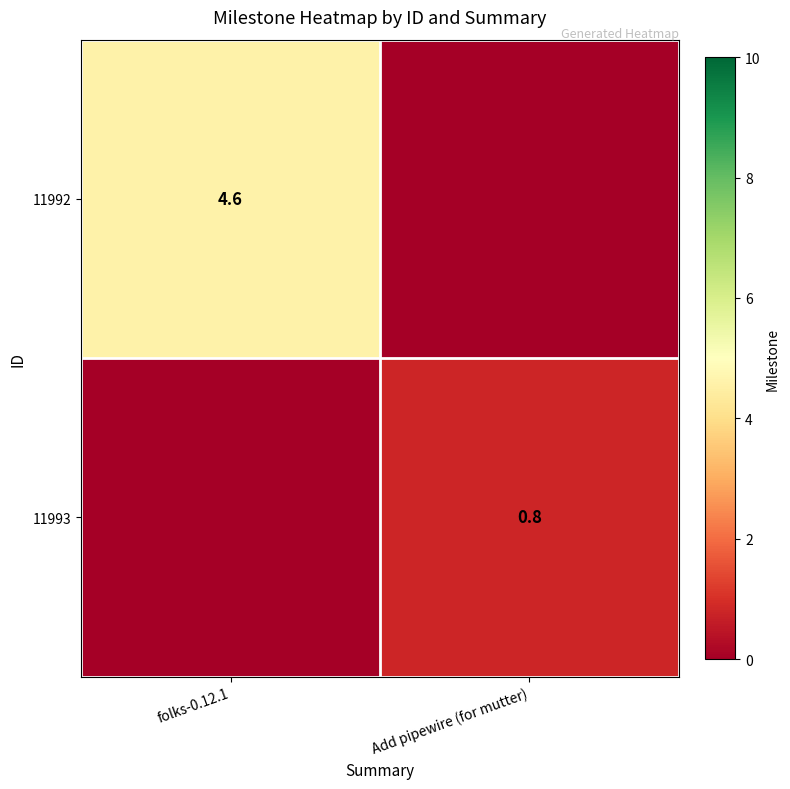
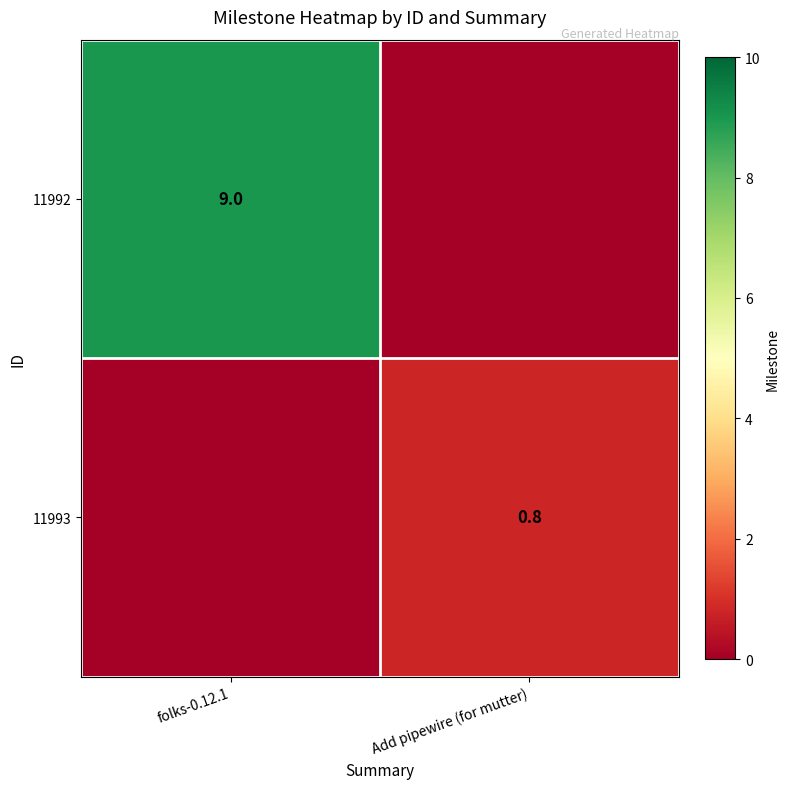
11992, folks-0.12.1: 4.6 -> 9.0
